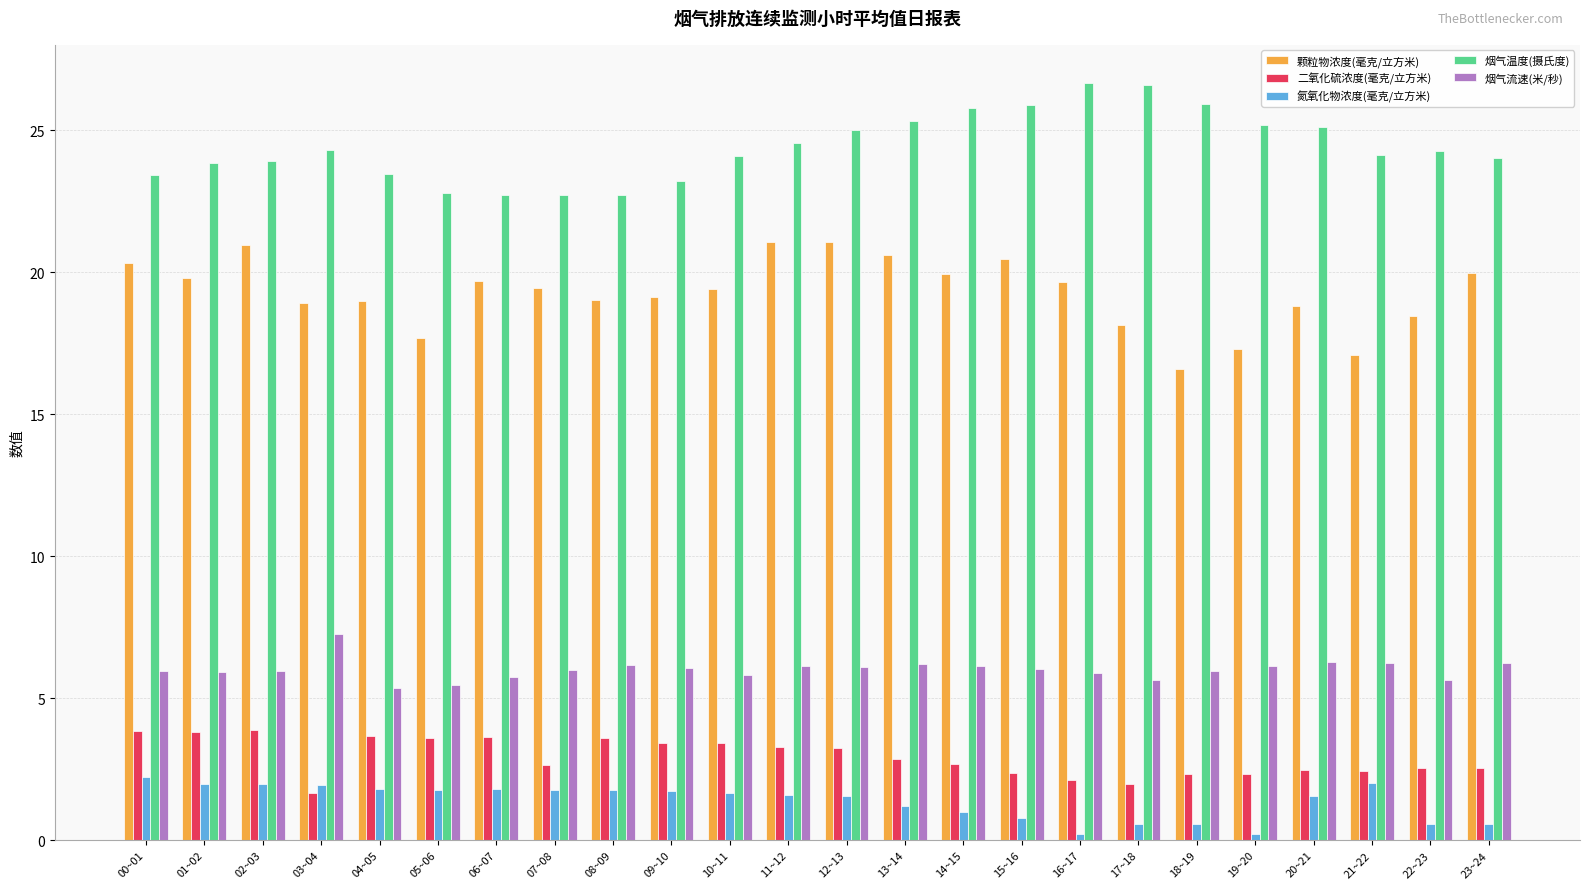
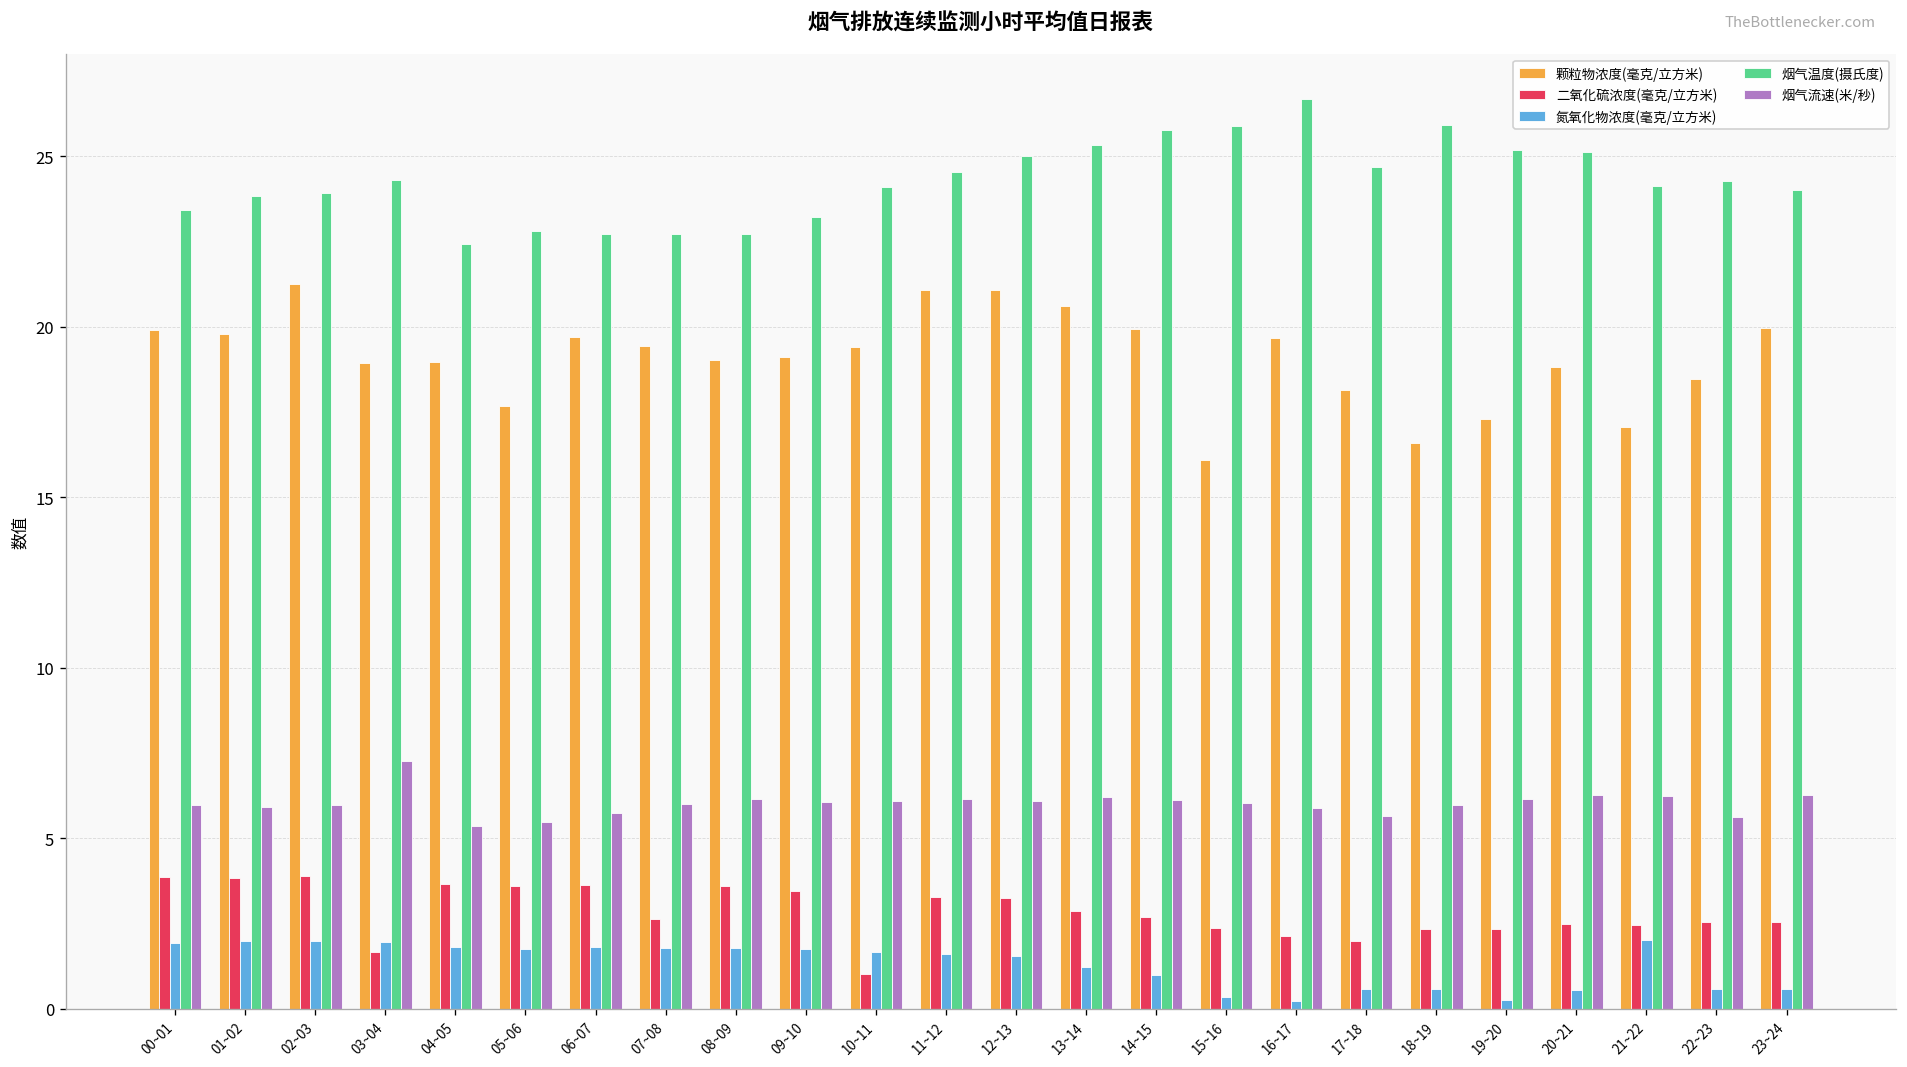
颗粒物浓度(毫克/立方米), 00~01: 20.3 -> 19.9
氮氧化物浓度(毫克/立方米), 00~01: 2.2 -> 1.9
颗粒物浓度(毫克/立方米), 02~03: 20.9 -> 21.3
烟气温度(摄氏度), 04~05: 23.5 -> 22.4
二氧化硫浓度(毫克/立方米), 10~11: 3.4 -> 1.0
烟气流速(米/秒), 10~11: 5.8 -> 6.1
颗粒物浓度(毫克/立方米), 15~16: 20.5 -> 16.1
氮氧化物浓度(毫克/立方米), 15~16: 0.8 -> 0.3
烟气温度(摄氏度), 17~18: 26.6 -> 24.7
氮氧化物浓度(毫克/立方米), 20~21: 1.6 -> 0.5
